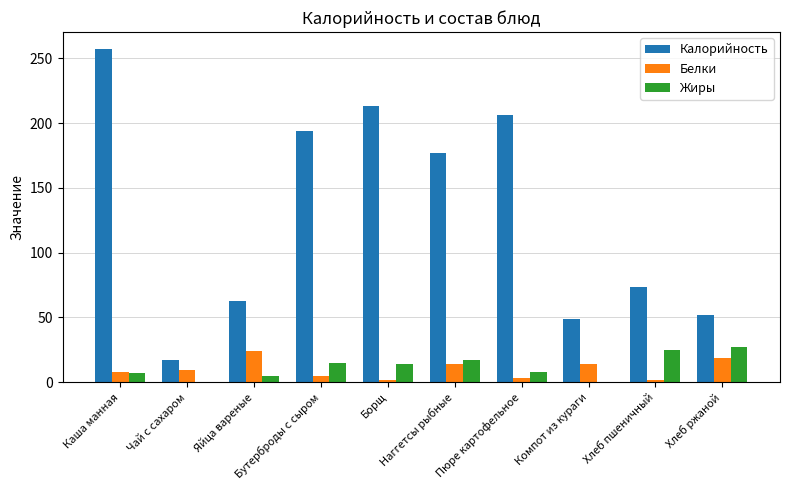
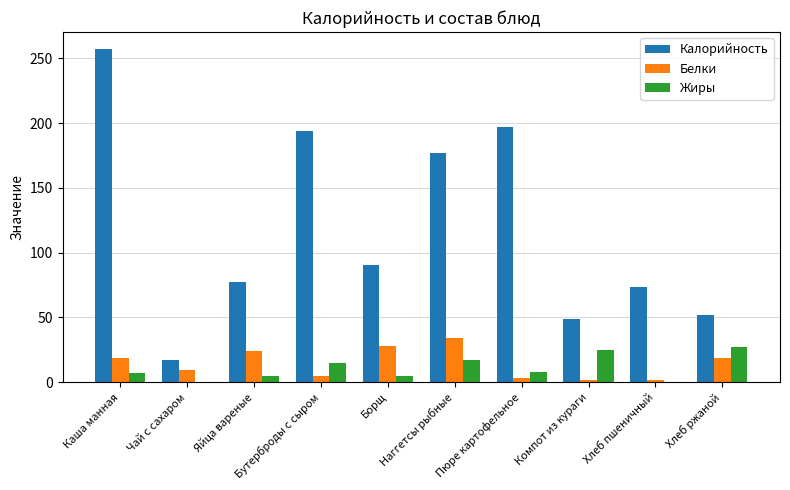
Белки, Каша манная: 8 -> 19
Калорийность, Яйца вареные: 63 -> 77
Калорийность, Борщ: 213 -> 90
Белки, Борщ: 2 -> 28
Жиры, Борщ: 14 -> 5
Белки, Наггетсы рыбные: 14 -> 34
Калорийность, Пюре картофельное: 206 -> 197
Белки, Компот из кураги: 14 -> 2
Жиры, Компот из кураги: 0 -> 25
Жиры, Хлеб пшеничный: 25 -> 0
